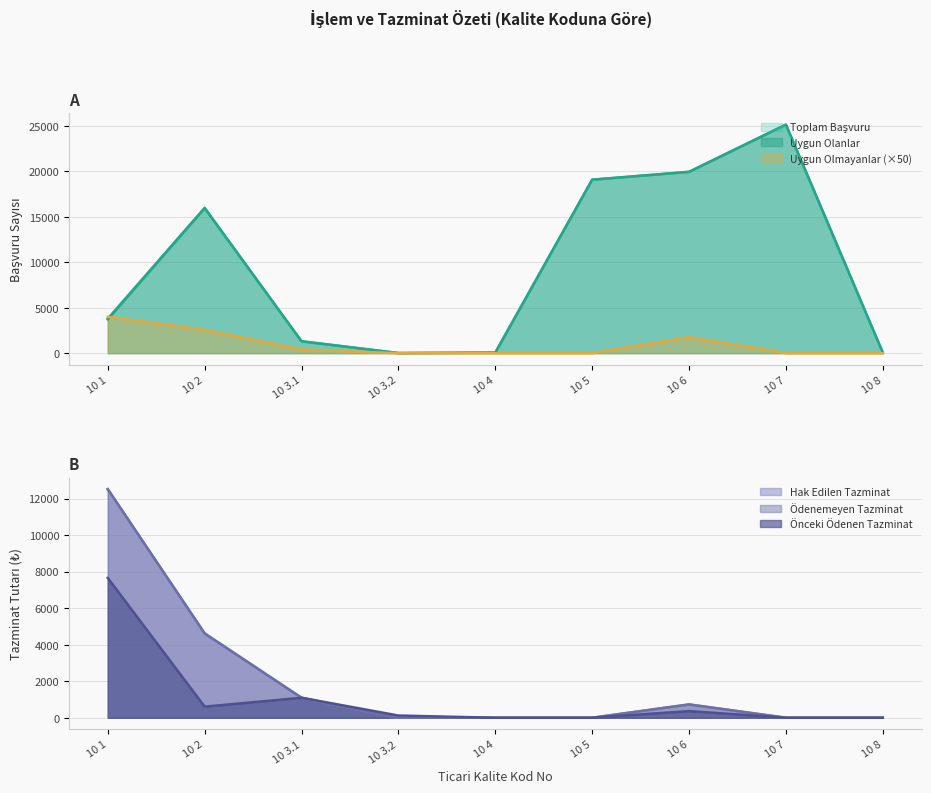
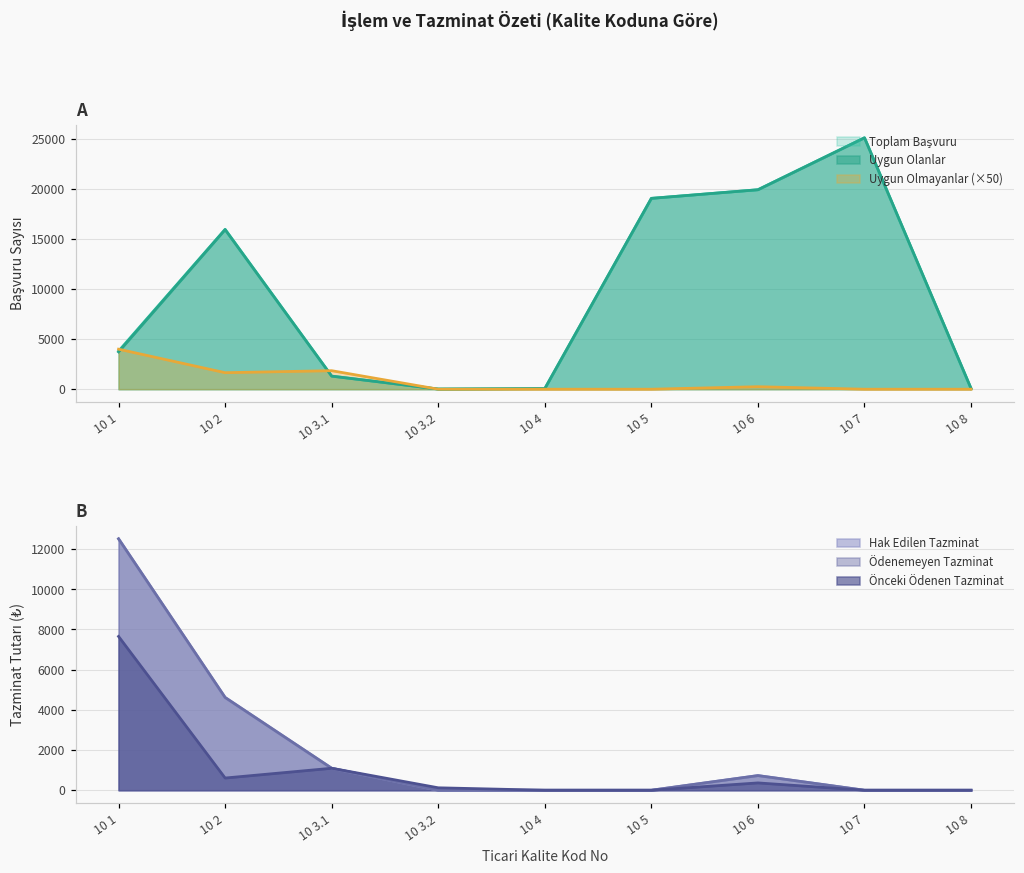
A, Uygun Olmayanlar (×50), 10 2: 3000 -> 2000
A, Uygun Olmayanlar (×50), 10 3.1: 0 -> 2000
A, Uygun Olmayanlar (×50), 10 6: 2000 -> 0
